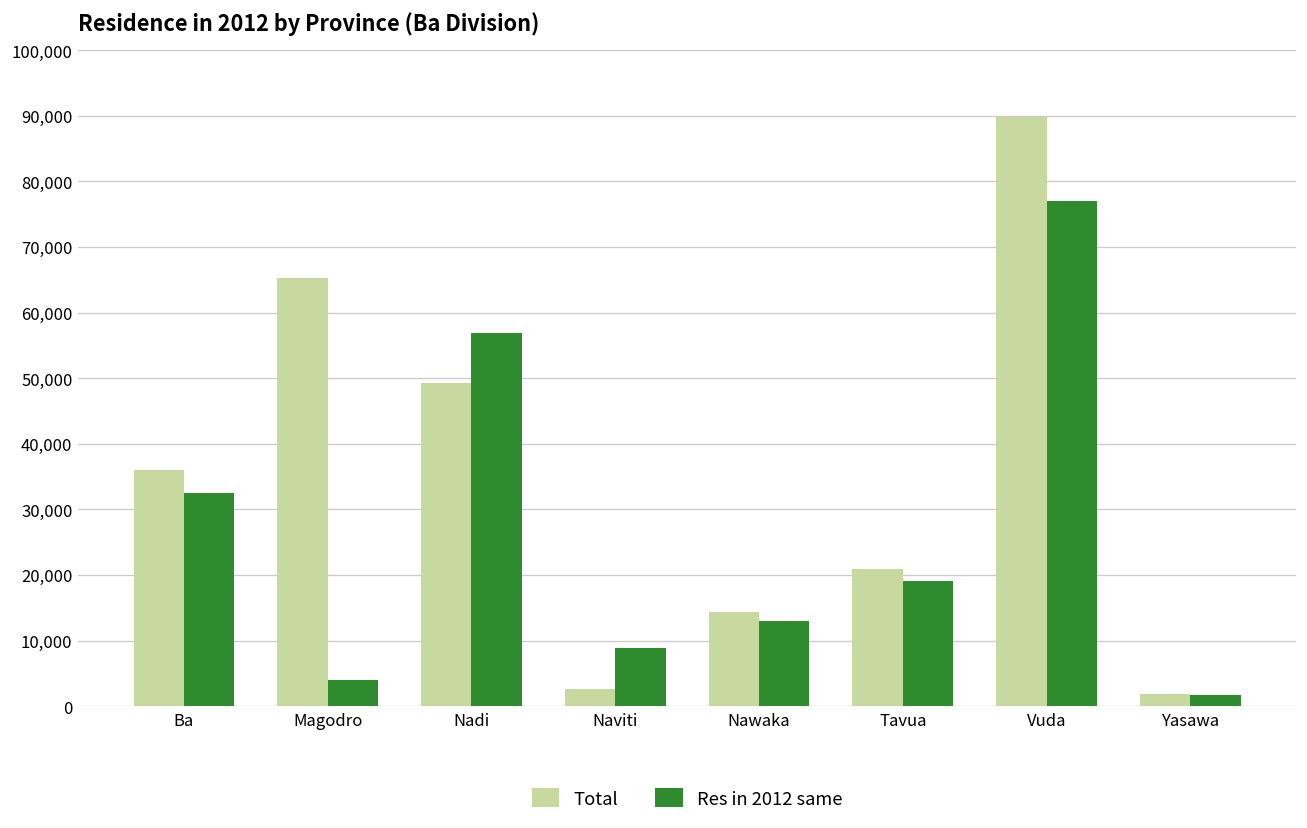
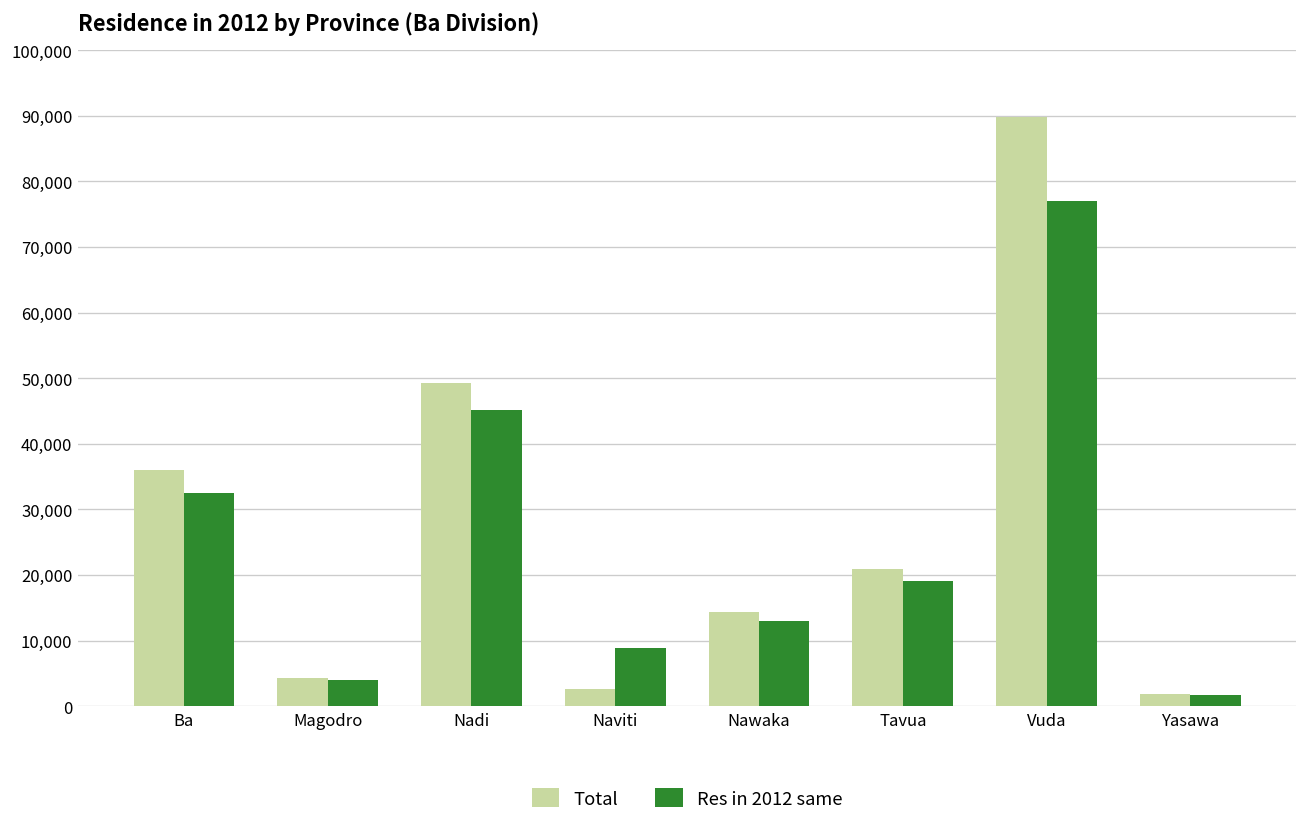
Total, Magodro: 65,000 -> 4,000
Res in 2012 same, Nadi: 57,000 -> 45,000
